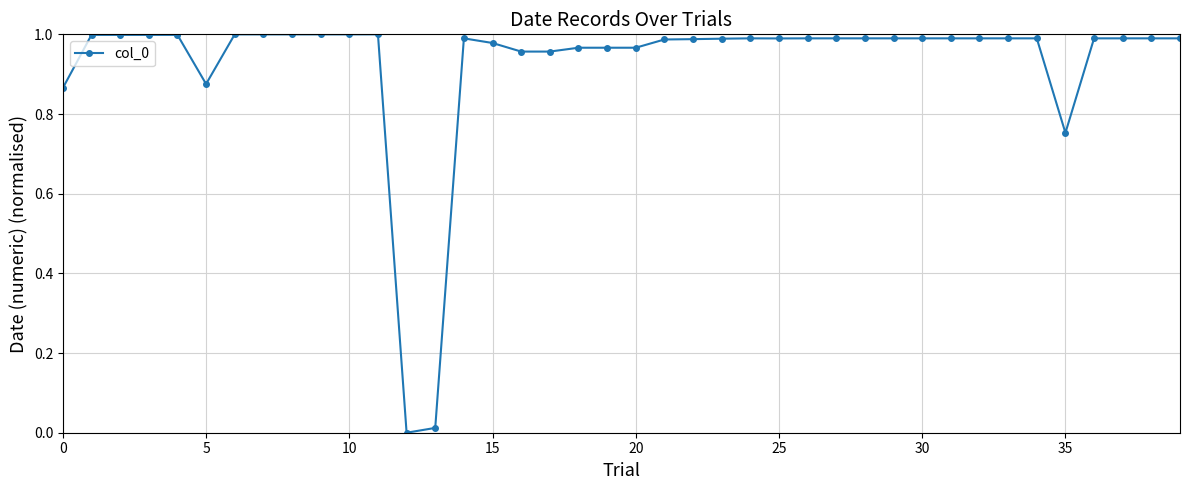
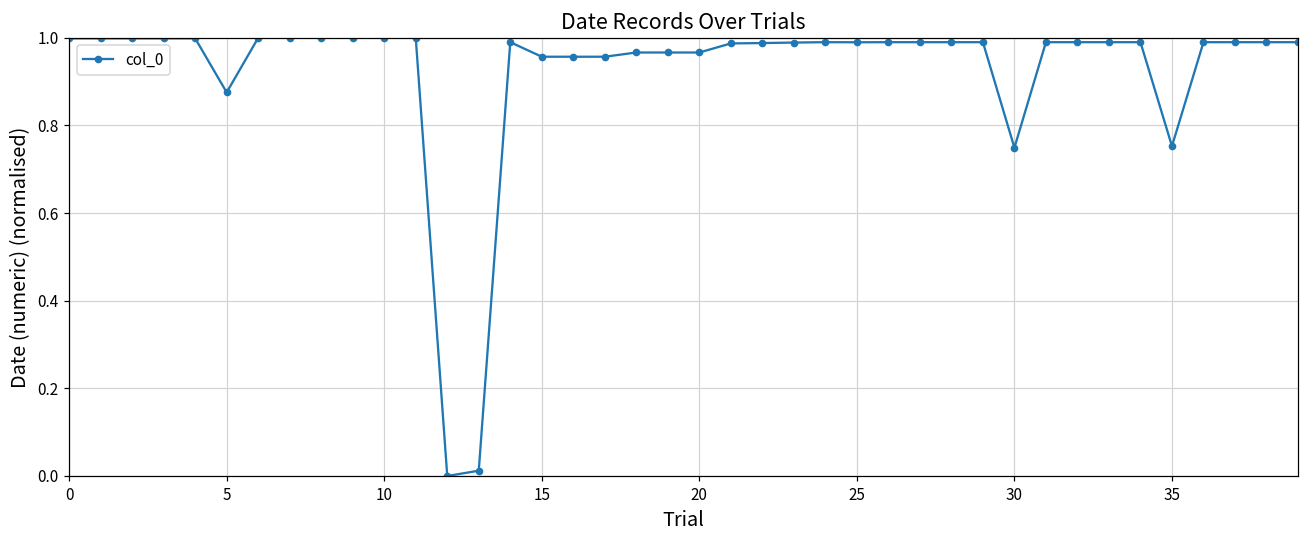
0: 0.87 -> 1.00
15: 0.98 -> 0.96
30: 0.99 -> 0.75
